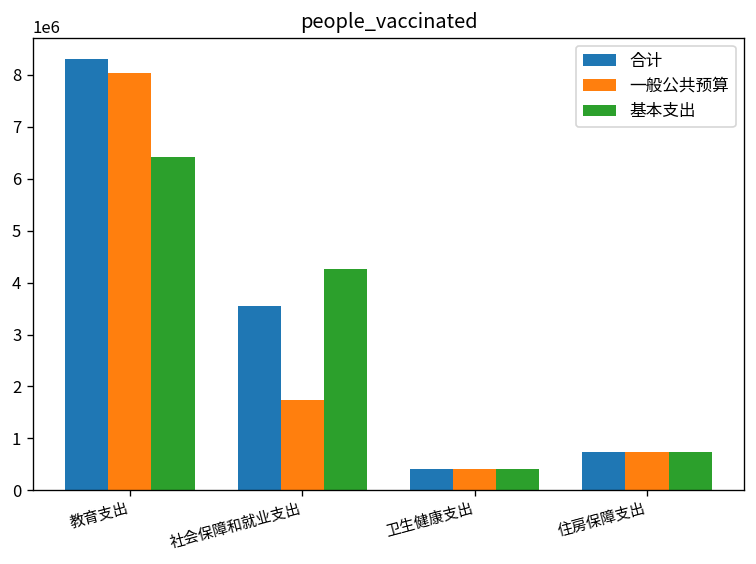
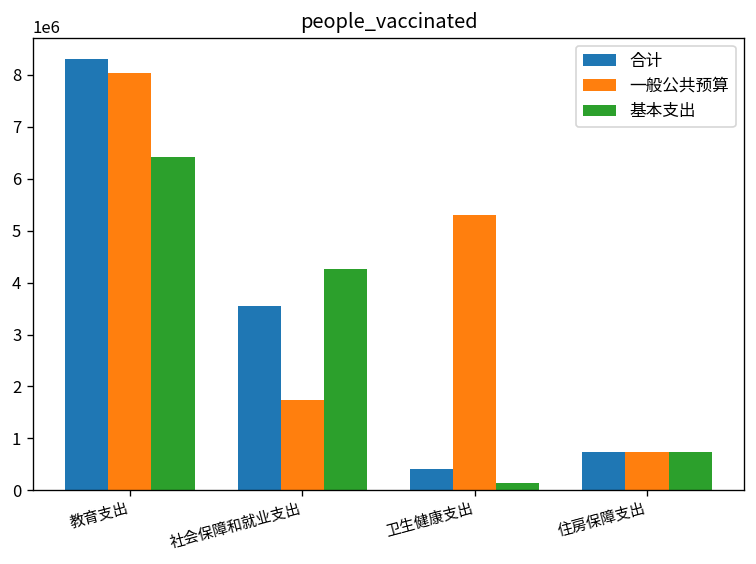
一般公共预算, 卫生健康支出: 400000 -> 5300000
基本支出, 卫生健康支出: 400000 -> 100000
